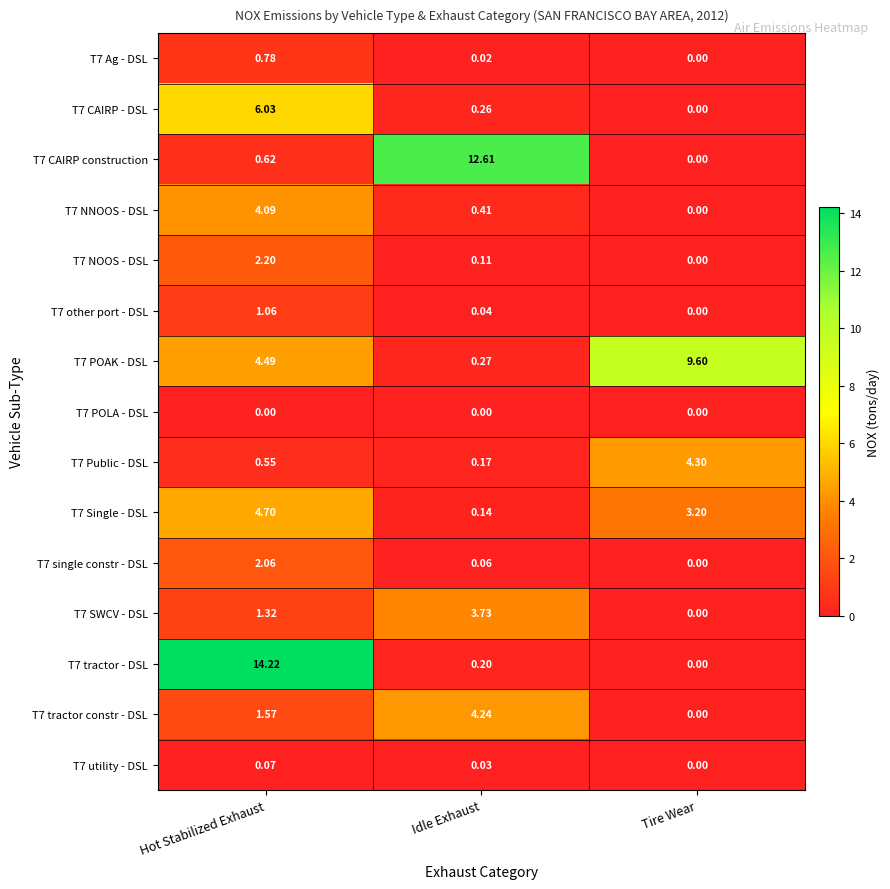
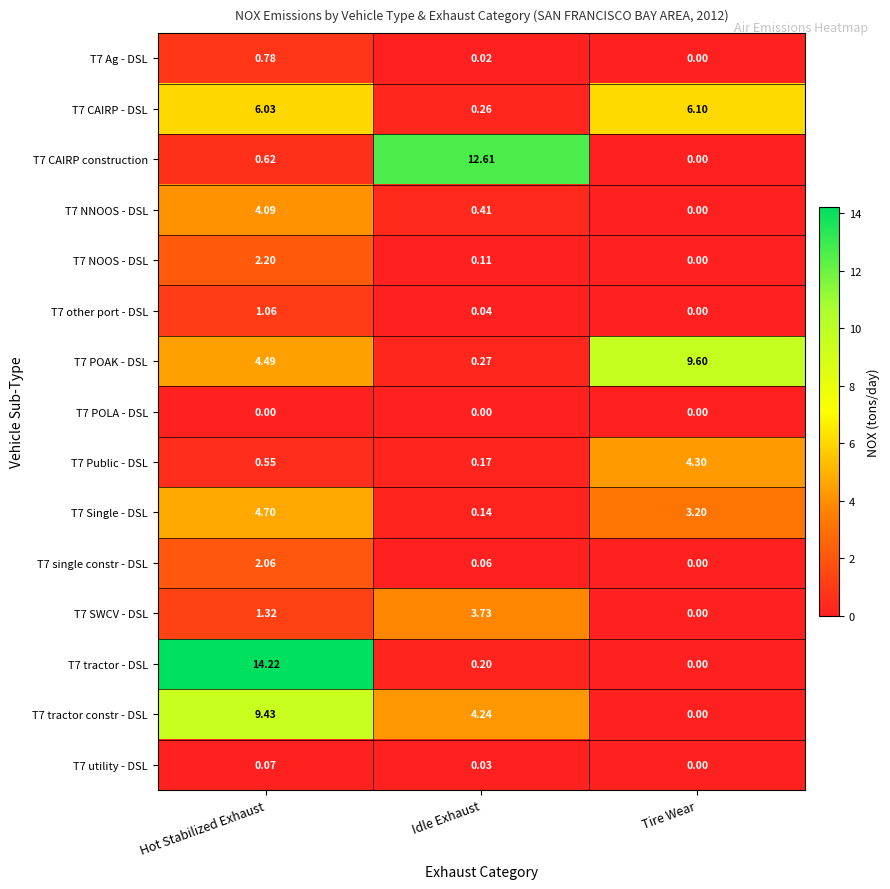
T7 CAIRP - DSL, Tire Wear: 0.00 -> 6.10
T7 tractor constr - DSL, Hot Stabilized Exhaust: 1.57 -> 9.43
